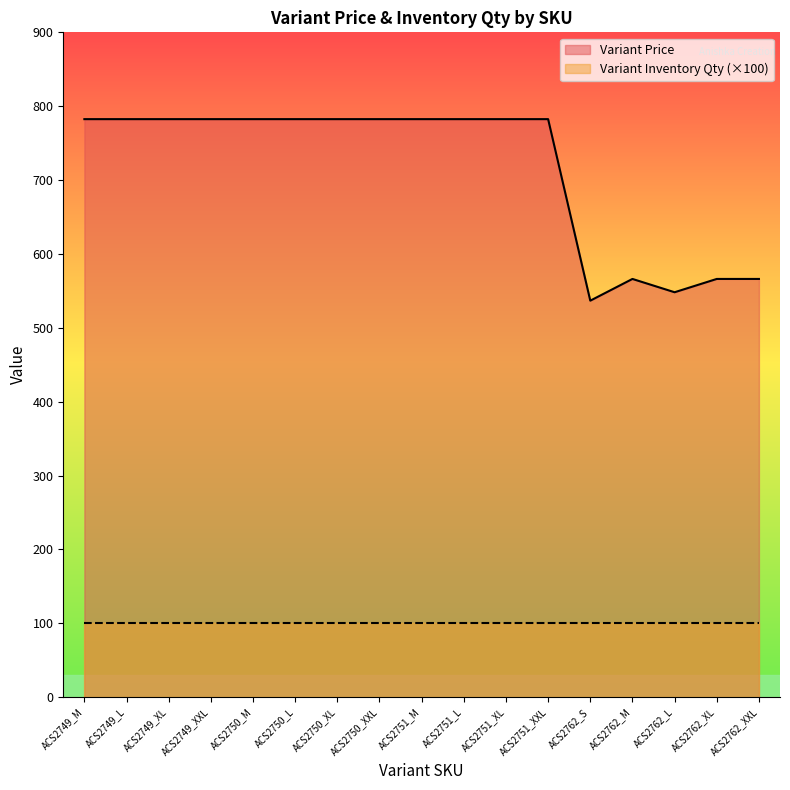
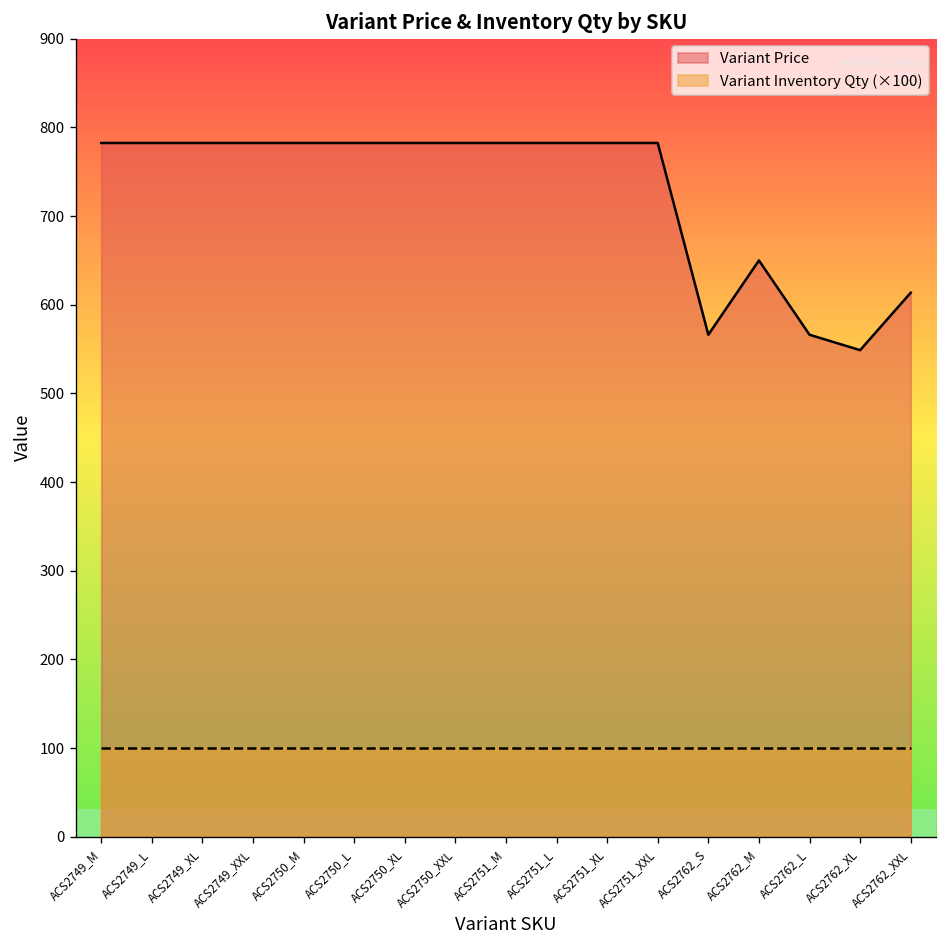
Variant Price, ACS2762_S: 540 -> 570
Variant Price, ACS2762_M: 570 -> 650
Variant Price, ACS2762_L: 550 -> 570
Variant Price, ACS2762_XL: 570 -> 550
Variant Price, ACS2762_XXL: 570 -> 610
